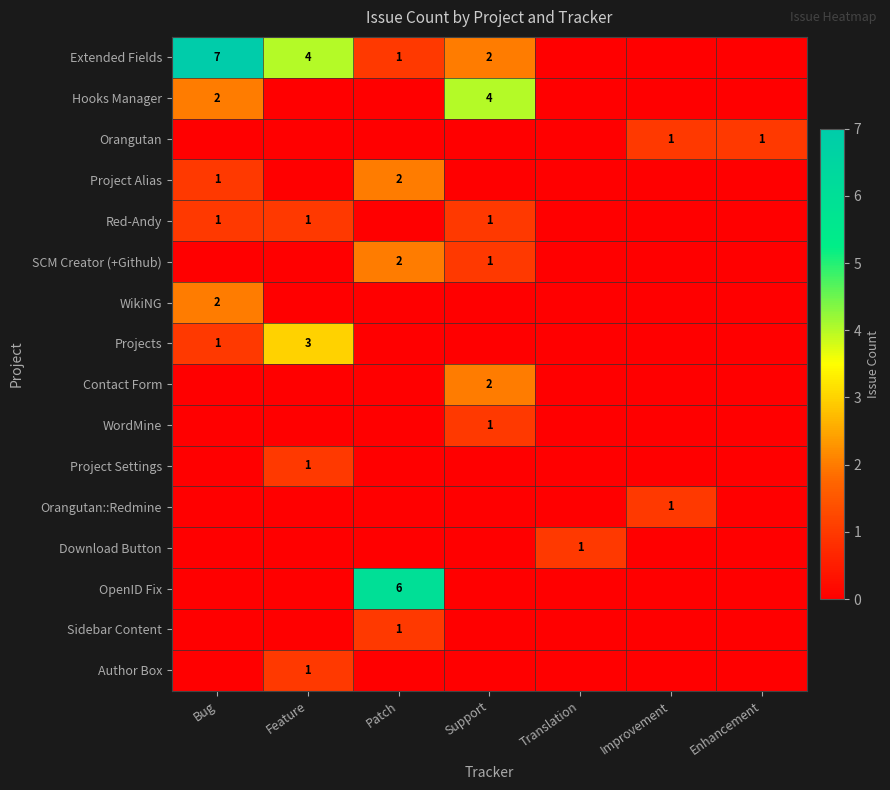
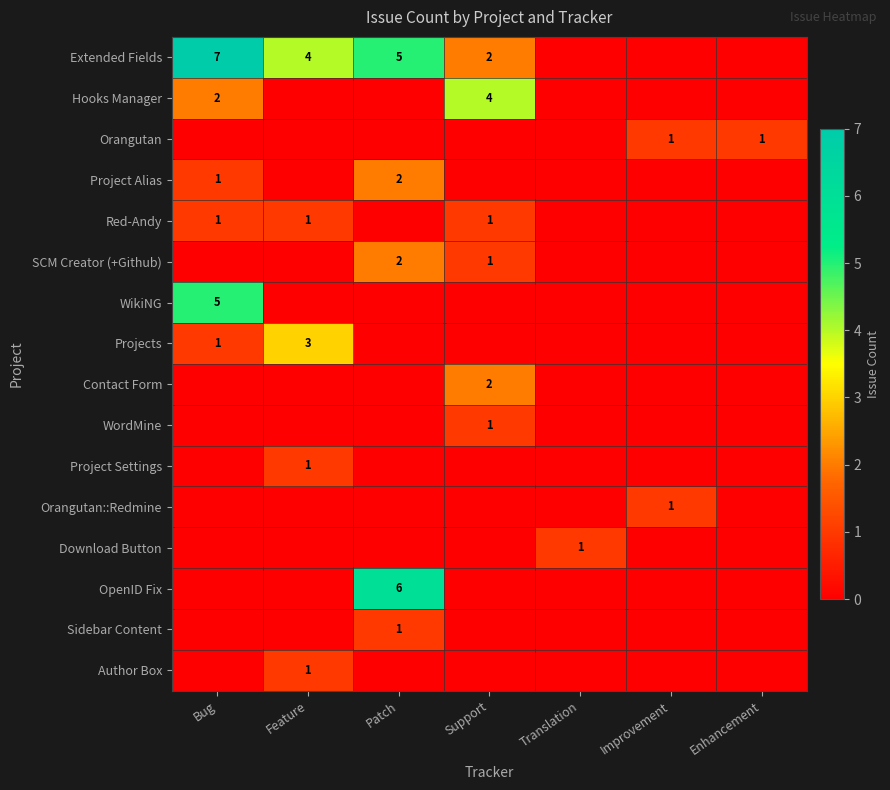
Extended Fields, Patch: 1 -> 5
WikiNG, Bug: 2 -> 5
